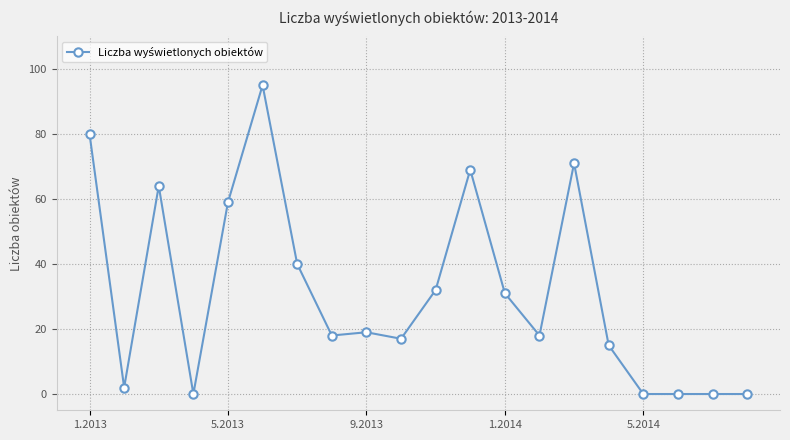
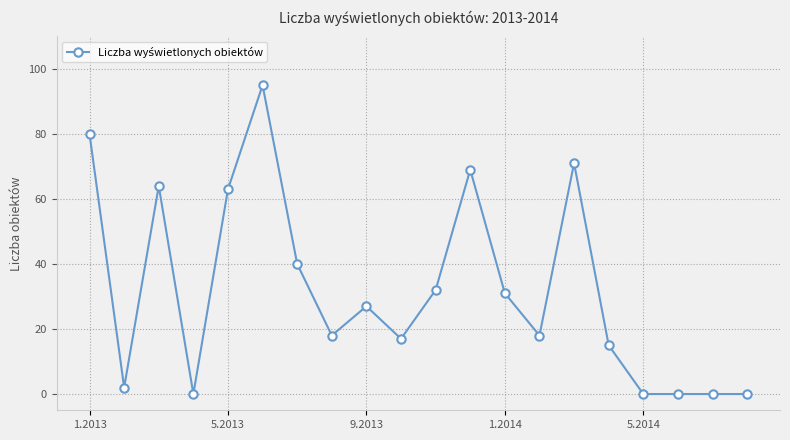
5.2013: 59 -> 63
9.2013: 19 -> 27
